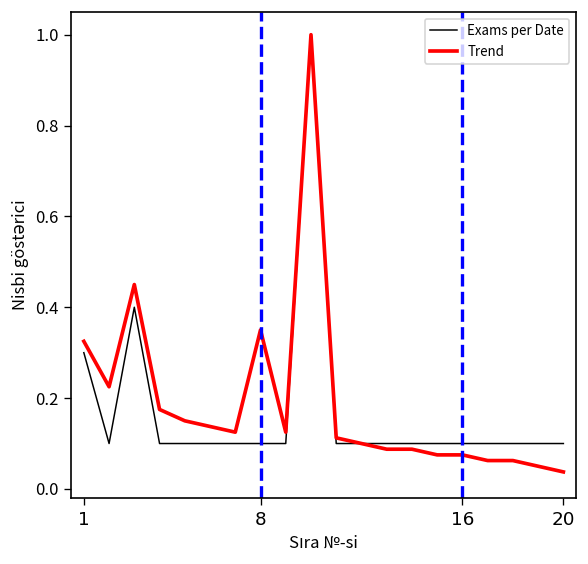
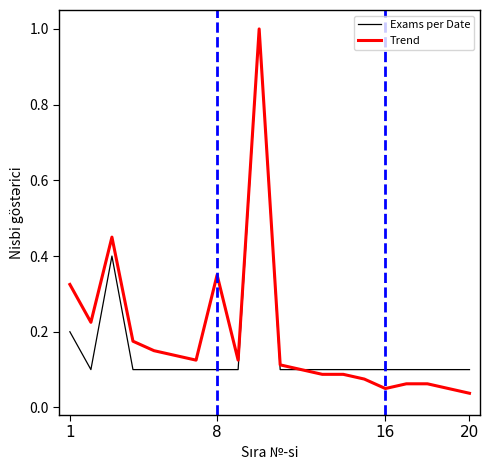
Exams per Date, 1: 0.30 -> 0.20
Trend, 16: 0.08 -> 0.05
